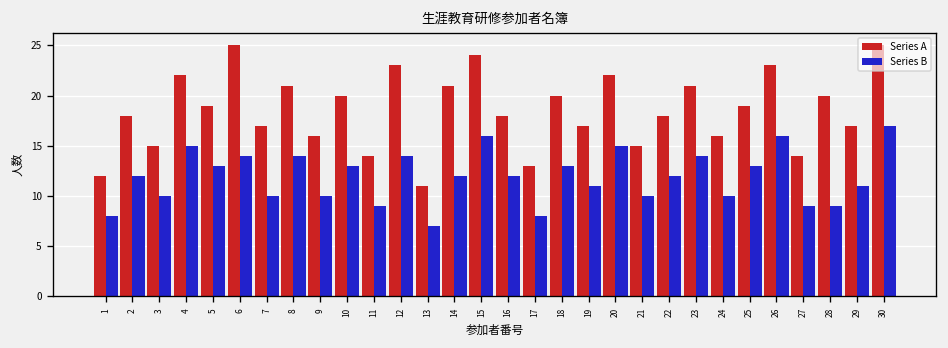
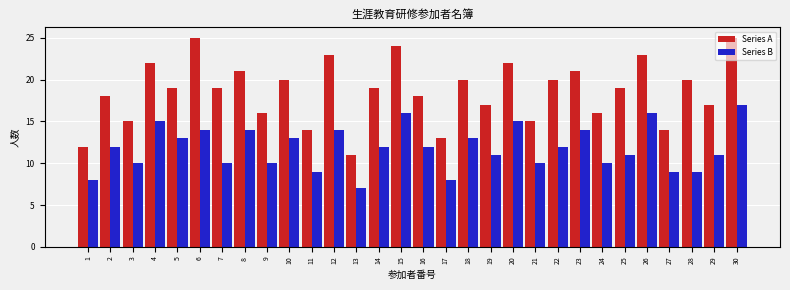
Series A, 7: 17 -> 19
Series A, 14: 21 -> 19
Series A, 22: 18 -> 20
Series B, 25: 13 -> 11
